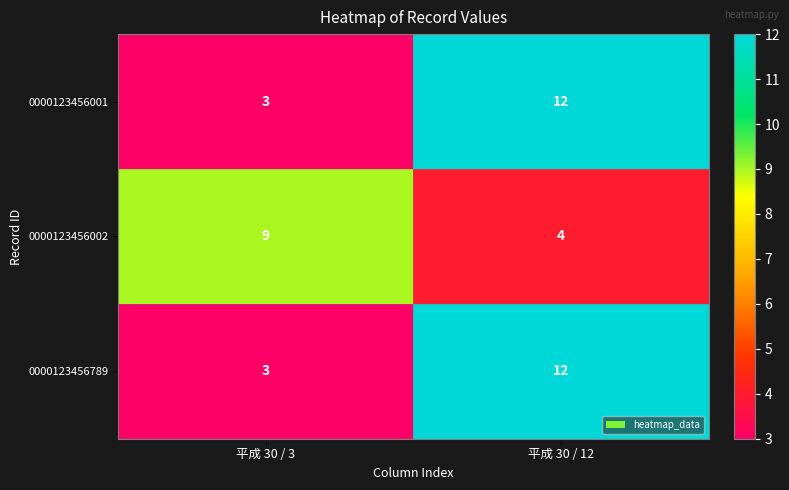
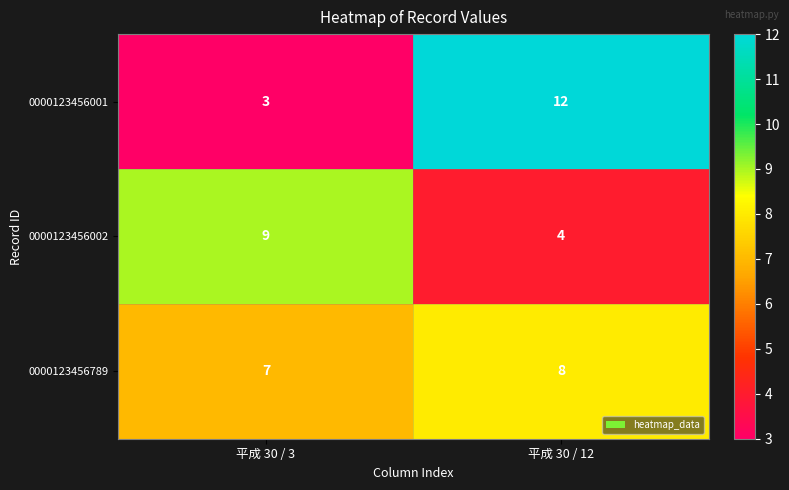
0000123456789, 平成 30 / 3: 3 -> 7
0000123456789, 平成 30 / 12: 12 -> 8
